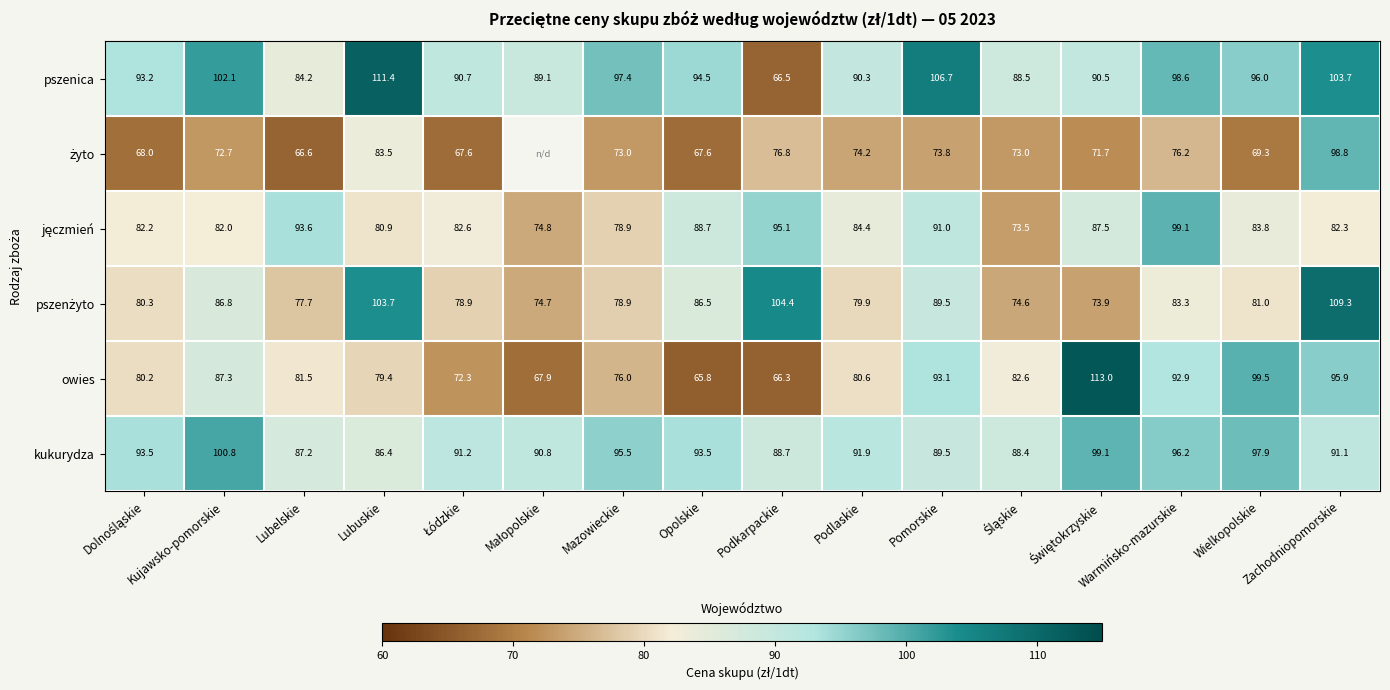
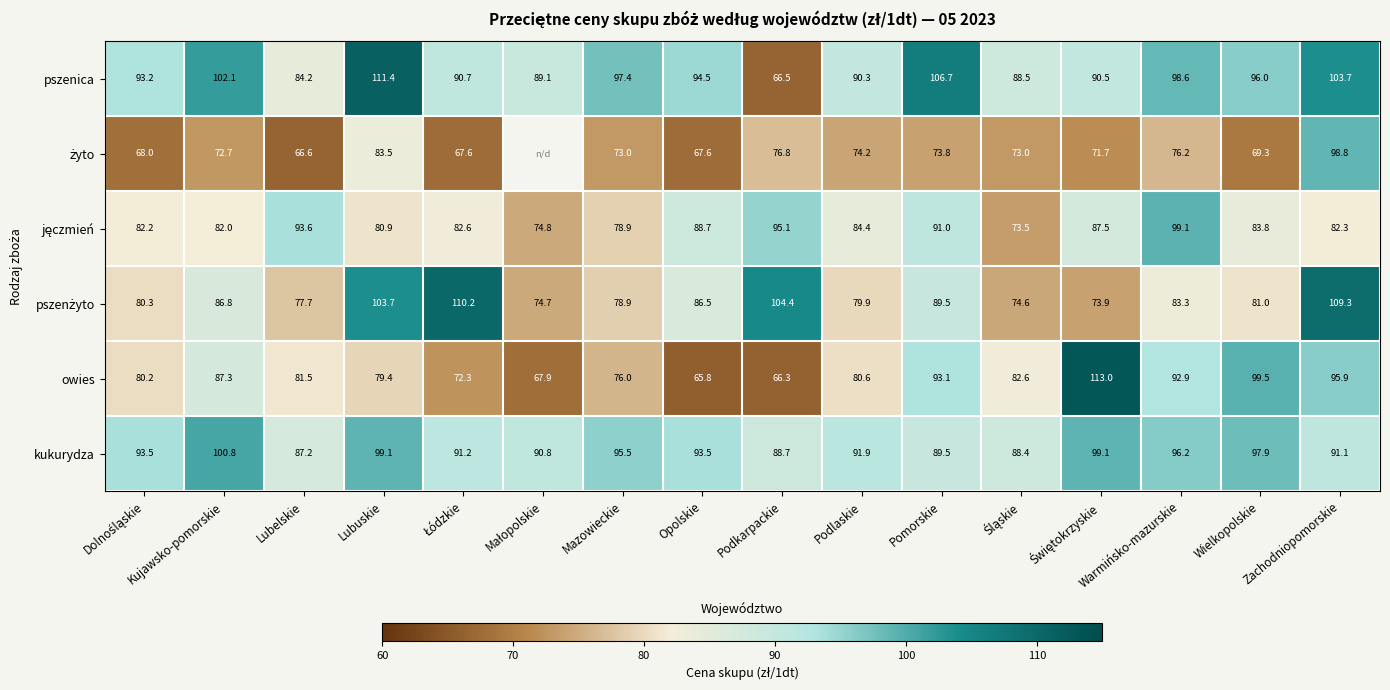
pszenżyto, Łódzkie: 78.9 -> 110.2
kukurydza, Lubuskie: 86.4 -> 99.1
